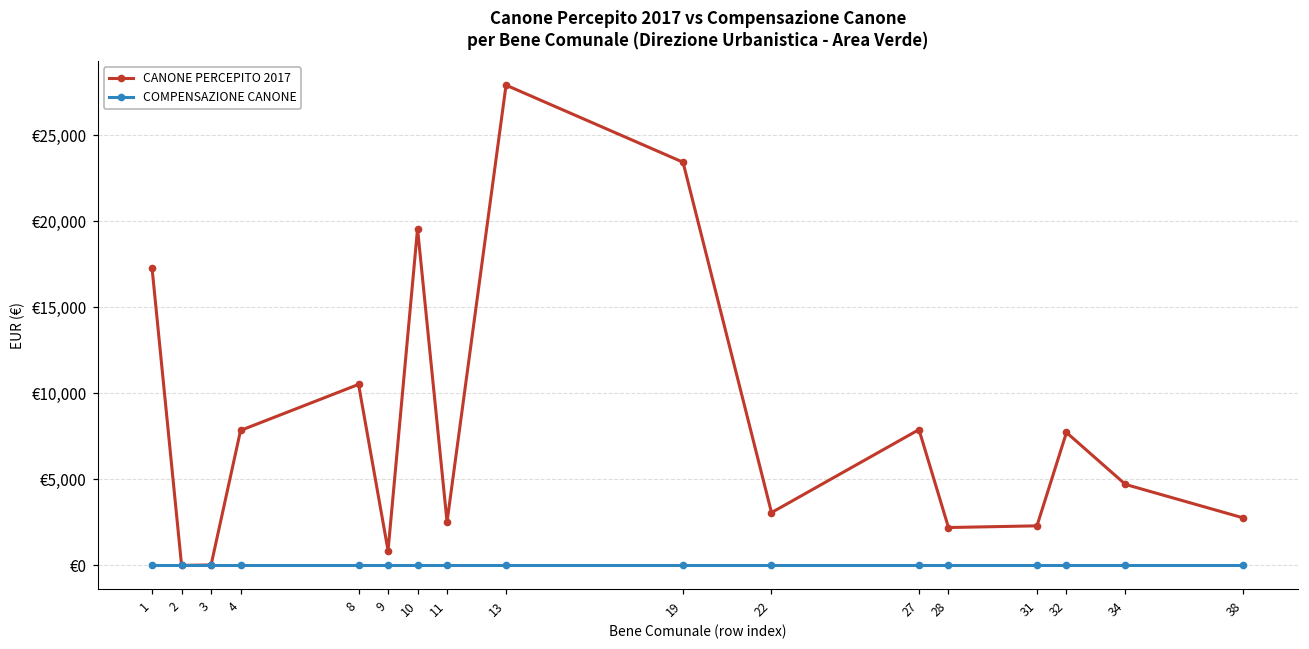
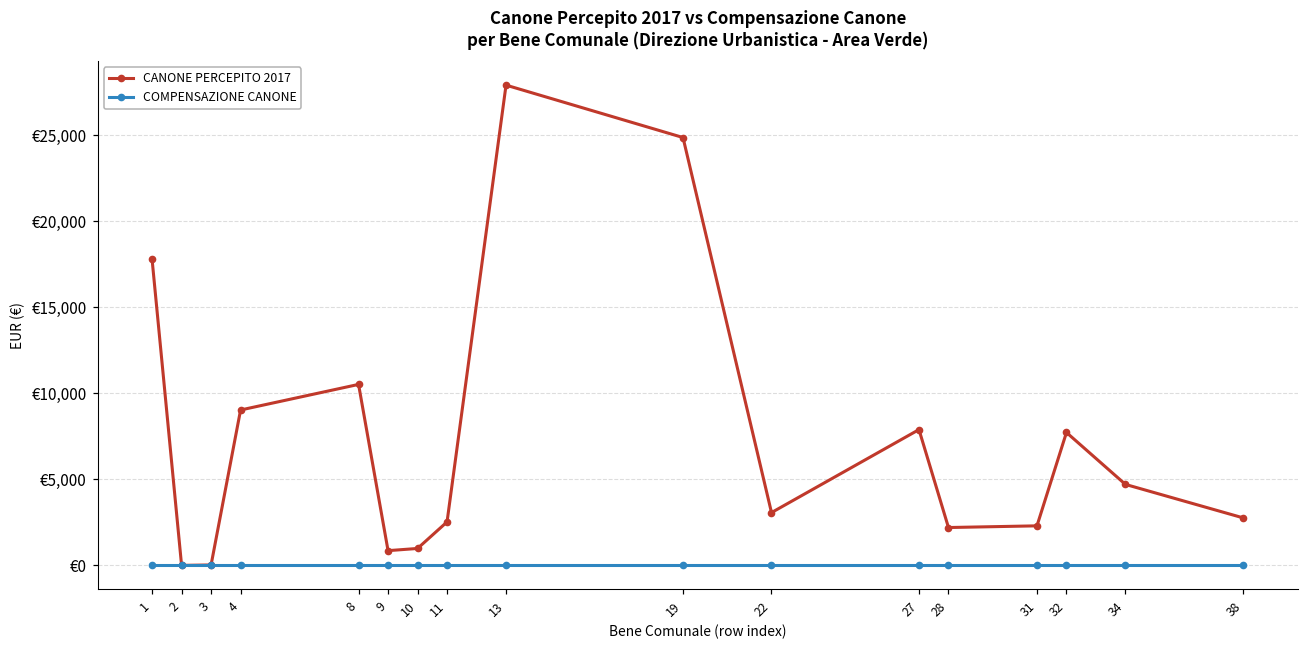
CANONE PERCEPITO 2017, 1: €17,300 -> €17,800
CANONE PERCEPITO 2017, 4: €7,800 -> €9,000
CANONE PERCEPITO 2017, 10: €19,600 -> €1,000
CANONE PERCEPITO 2017, 19: €23,400 -> €24,900
